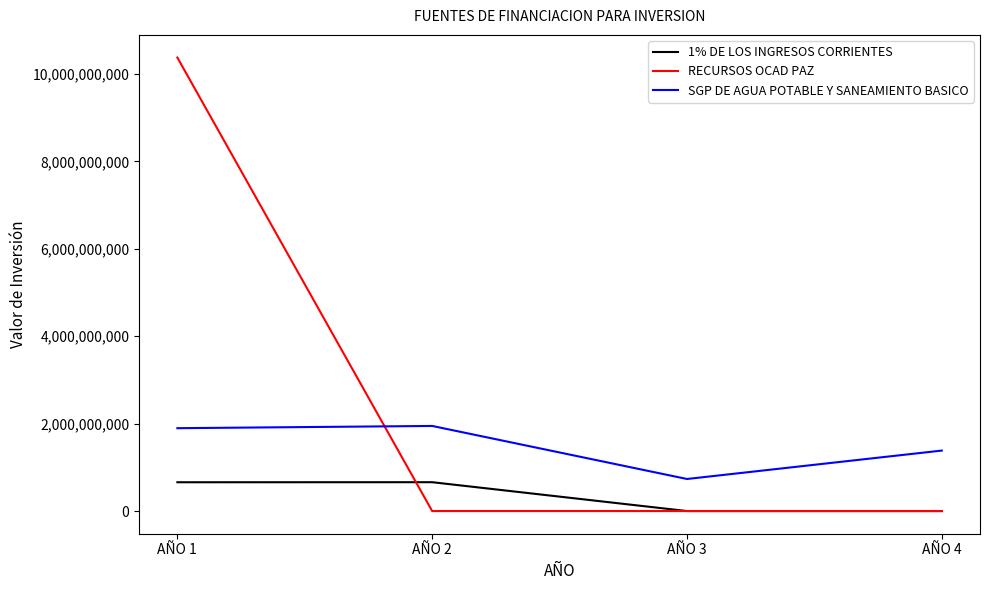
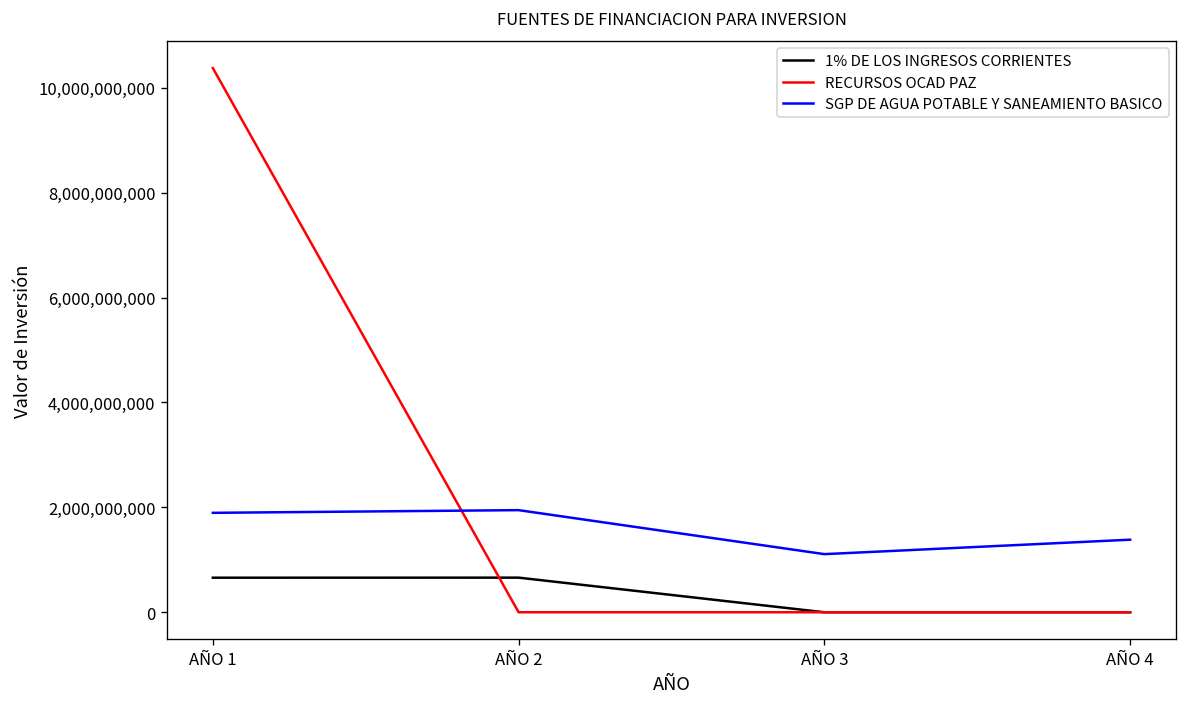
SGP DE AGUA POTABLE Y SANEAMIENTO BASICO, AÑO 3: 700,000,000 -> 1,100,000,000
